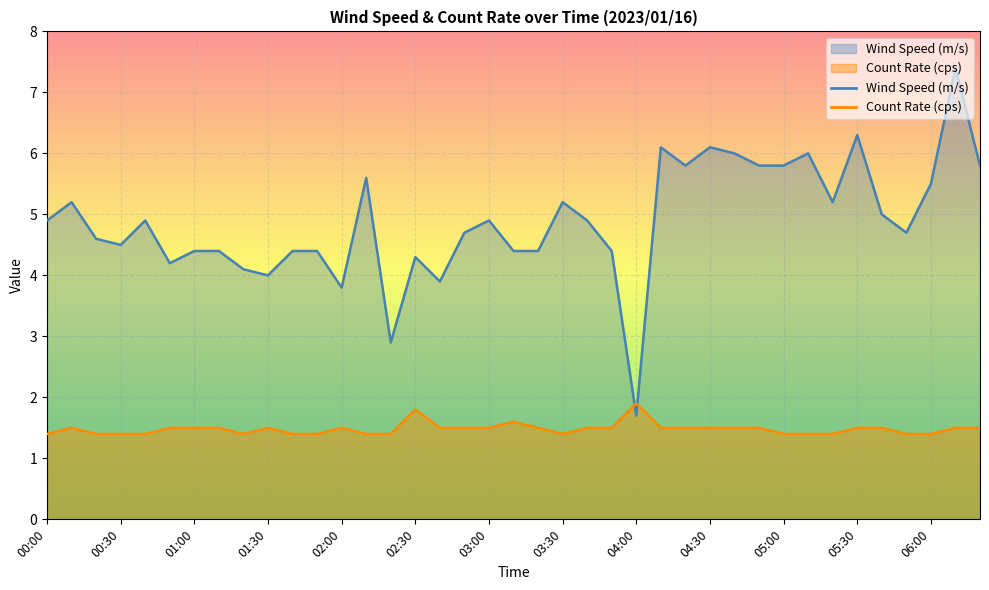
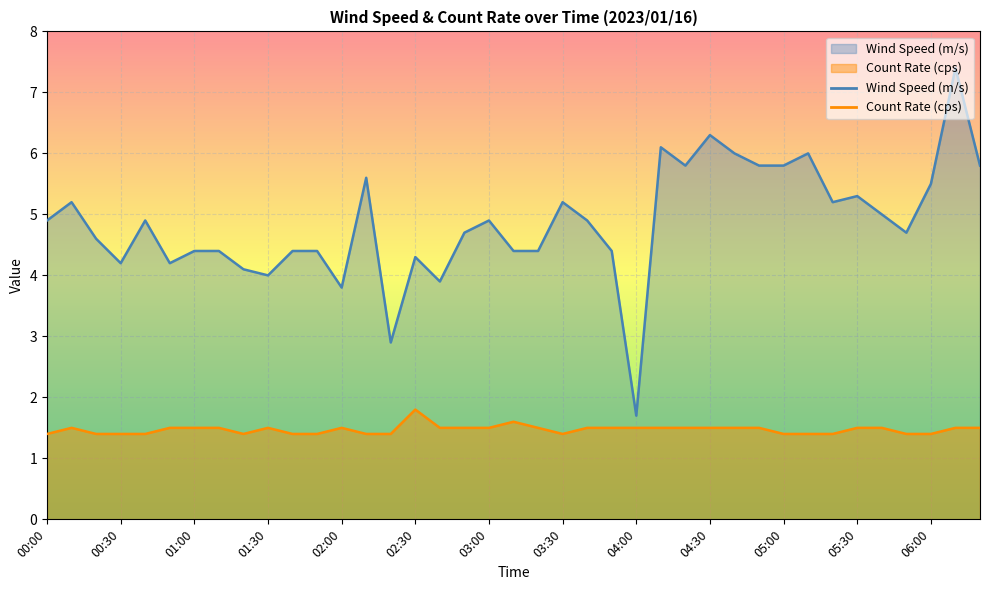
Wind Speed (m/s), 00:30: 4.5 -> 4.2
Count Rate (cps), 04:00: 1.9 -> 1.5
Wind Speed (m/s), 04:30: 6.1 -> 6.3
Wind Speed (m/s), 05:30: 6.3 -> 5.3
